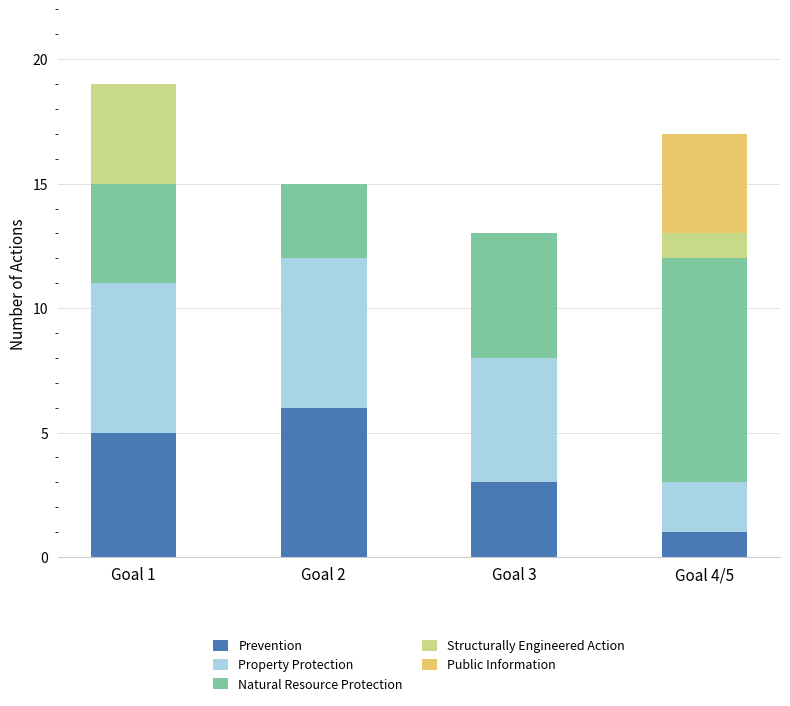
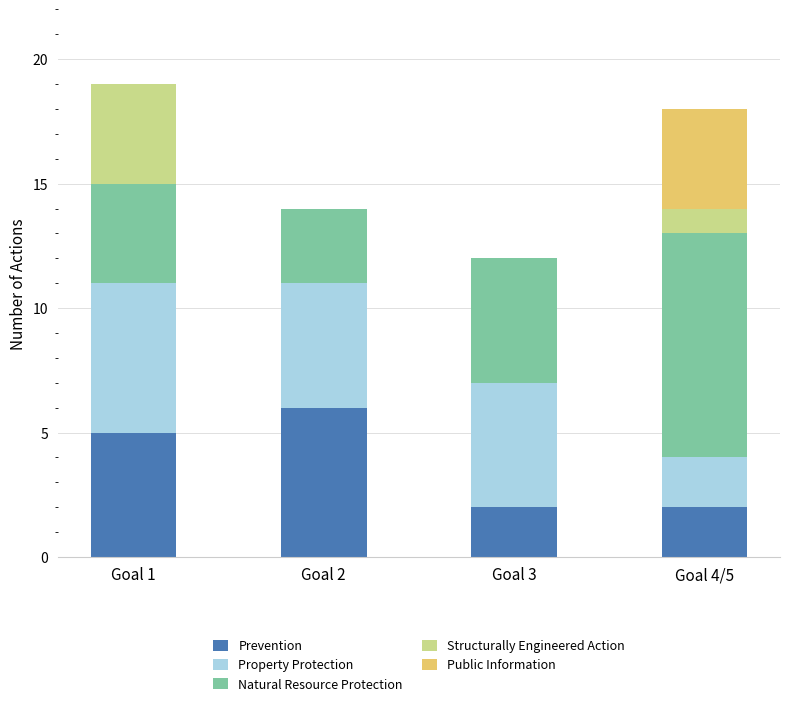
Property Protection, Goal 2: 6 -> 5
Prevention, Goal 3: 3 -> 2
Prevention, Goal 4/5: 1 -> 2
